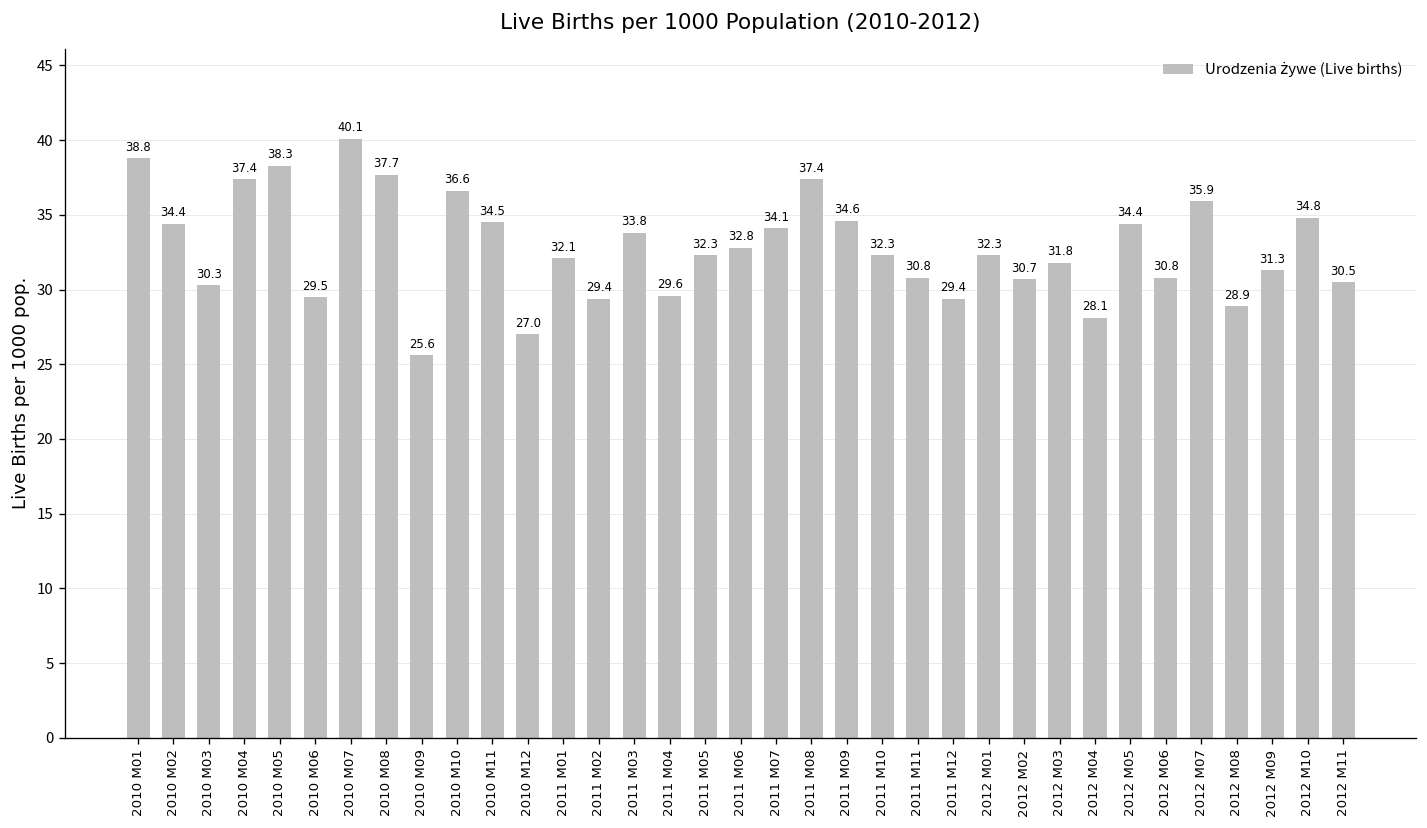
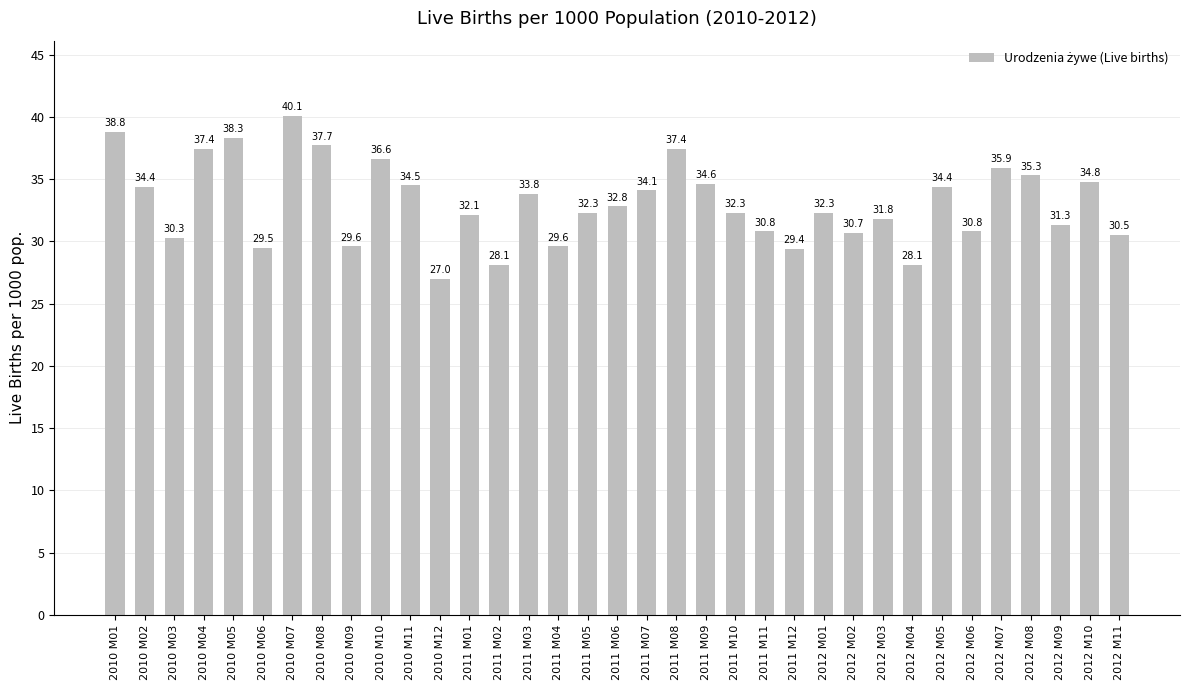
2010 M09: 25.6 -> 29.6
2011 M02: 29.4 -> 28.1
2012 M08: 28.9 -> 35.3
